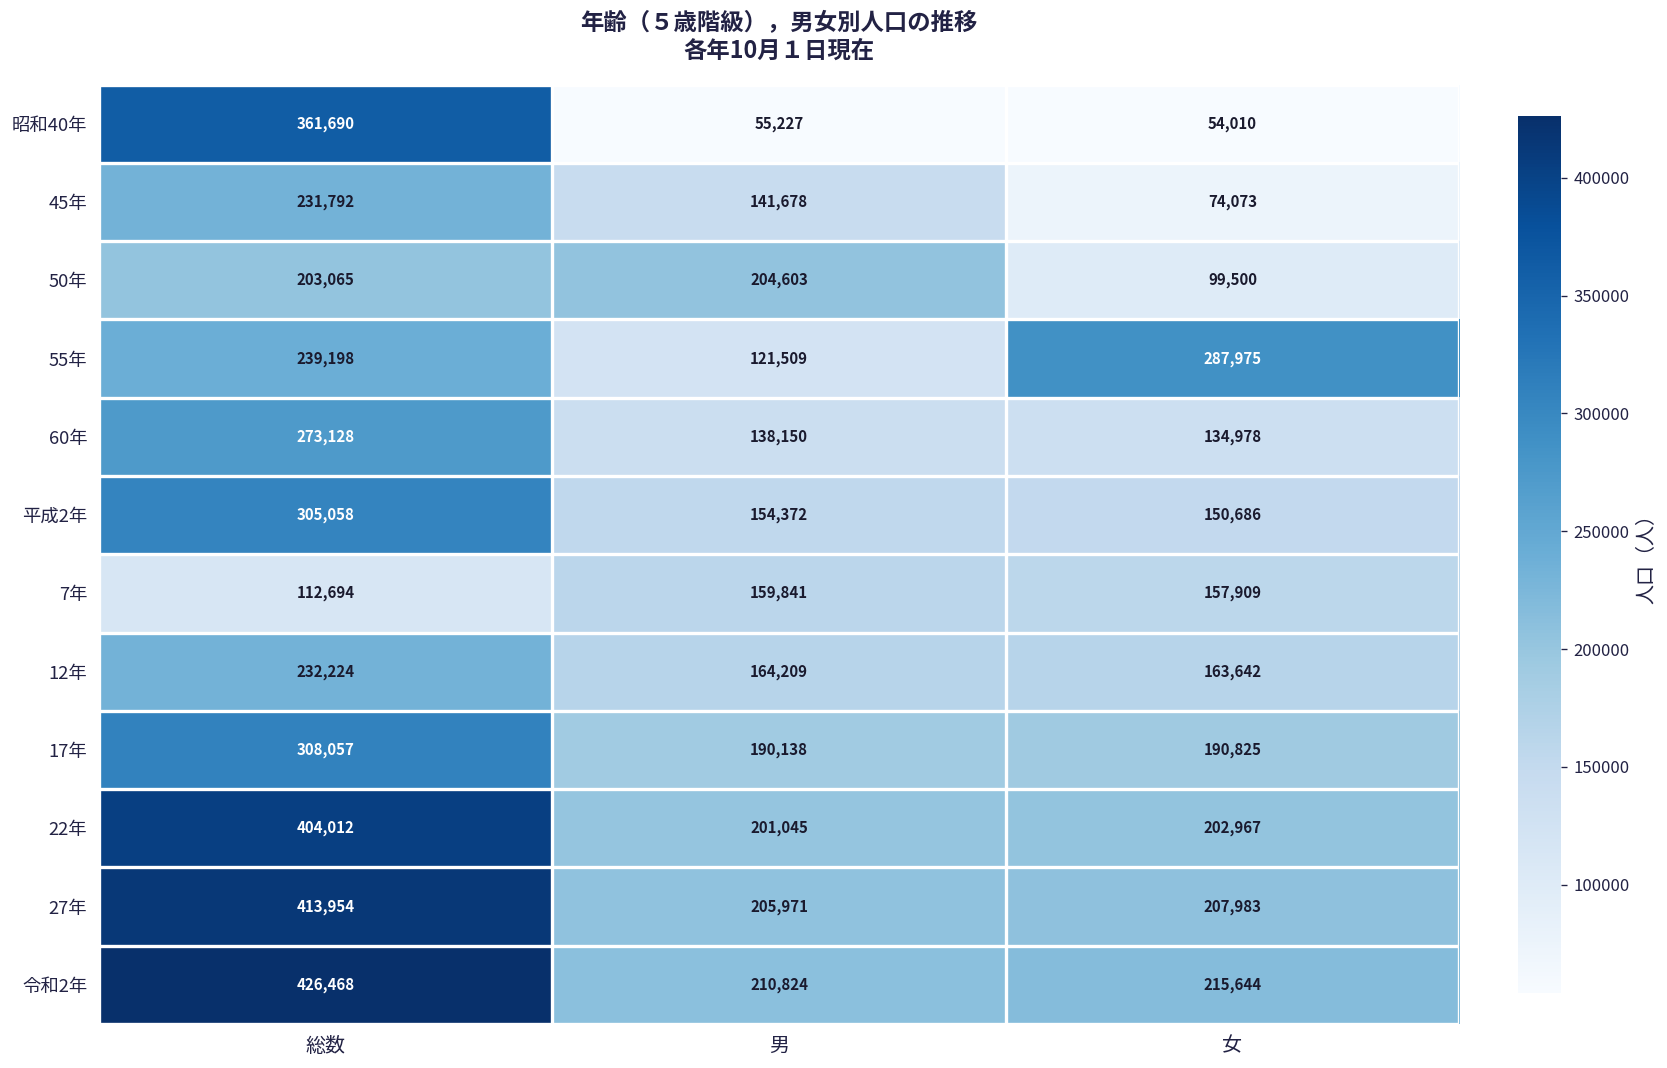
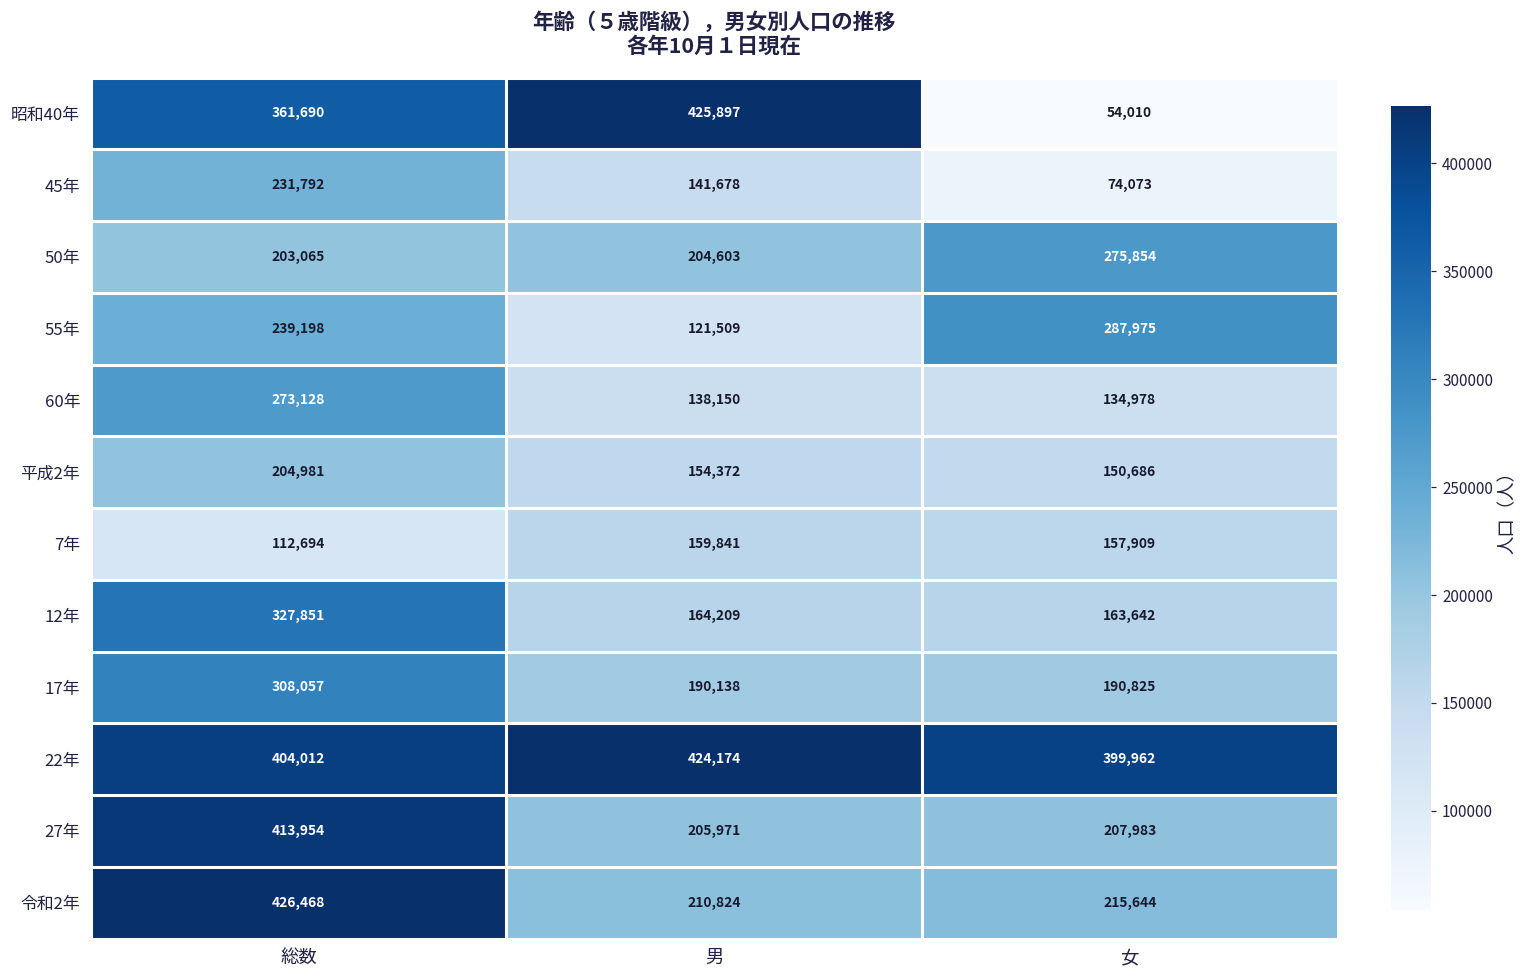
昭和40年, 男: 55,227 -> 425,897
50年, 女: 99,500 -> 275,854
平成2年, 総数: 305,058 -> 204,981
12年, 総数: 232,224 -> 327,851
22年, 男: 201,045 -> 424,174
22年, 女: 202,967 -> 399,962
